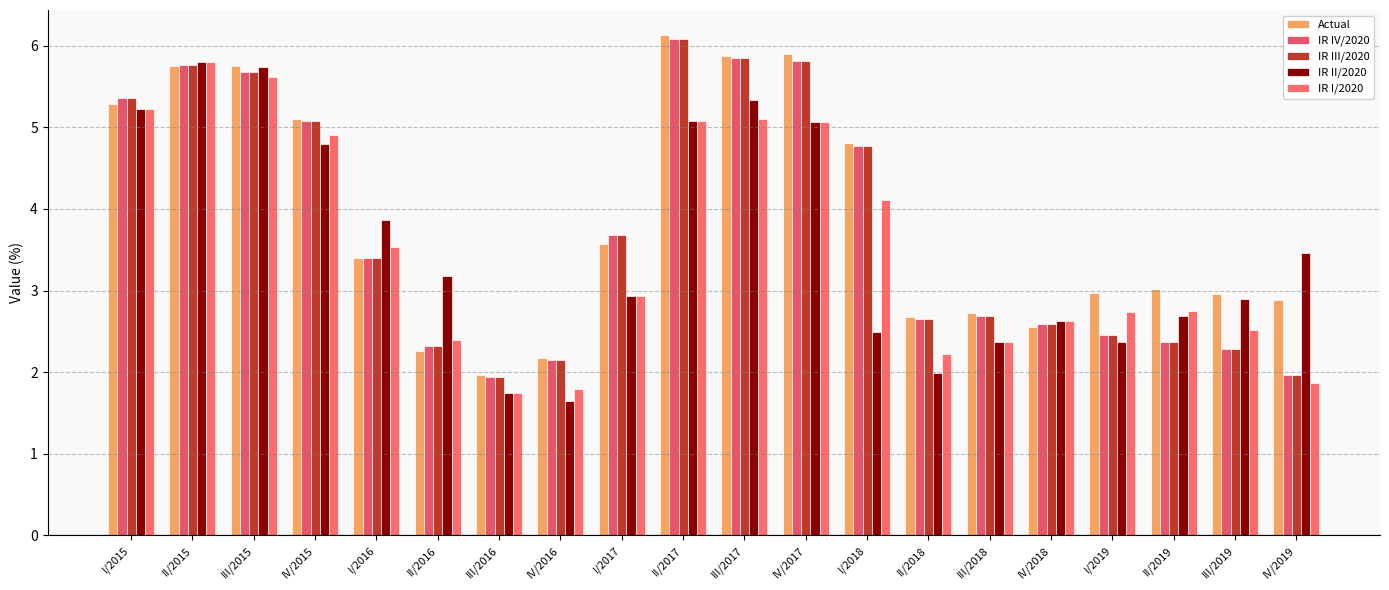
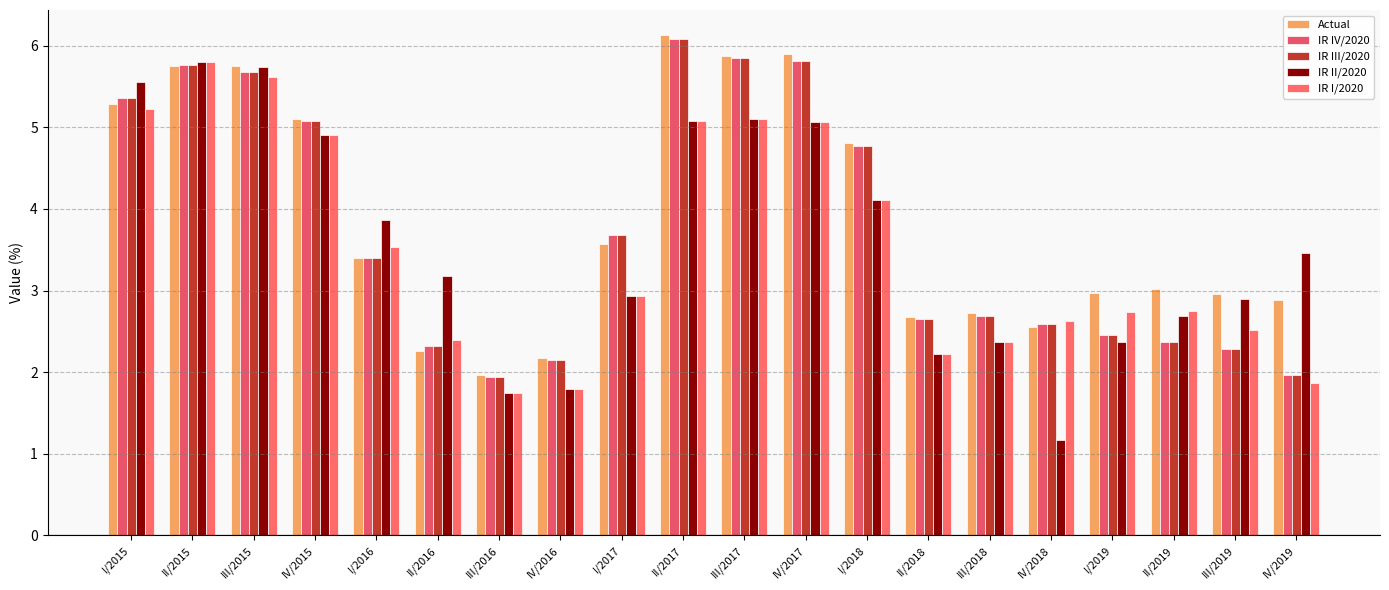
IR II/2020, I/2015: 5.2 -> 5.6
IR II/2020, IV/2015: 4.8 -> 4.9
IR II/2020, IV/2016: 1.6 -> 1.8
IR II/2020, III/2017: 5.3 -> 5.1
IR II/2020, I/2018: 2.5 -> 4.1
IR II/2020, II/2018: 2.0 -> 2.2
IR II/2020, IV/2018: 2.6 -> 1.2
